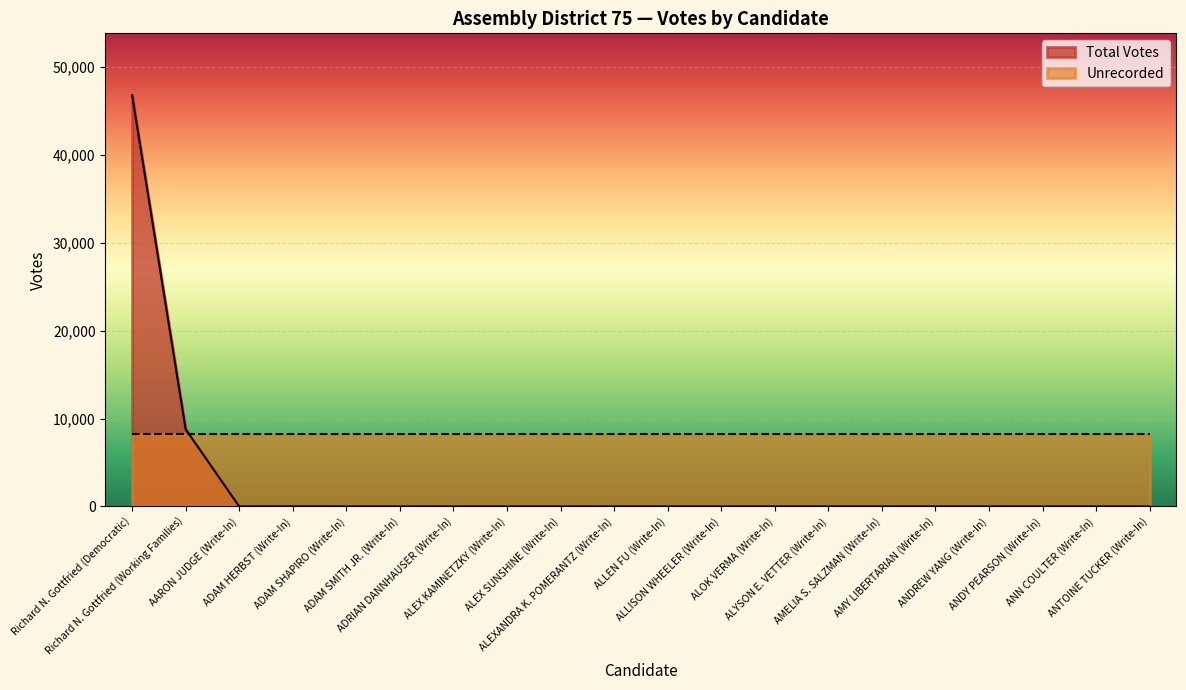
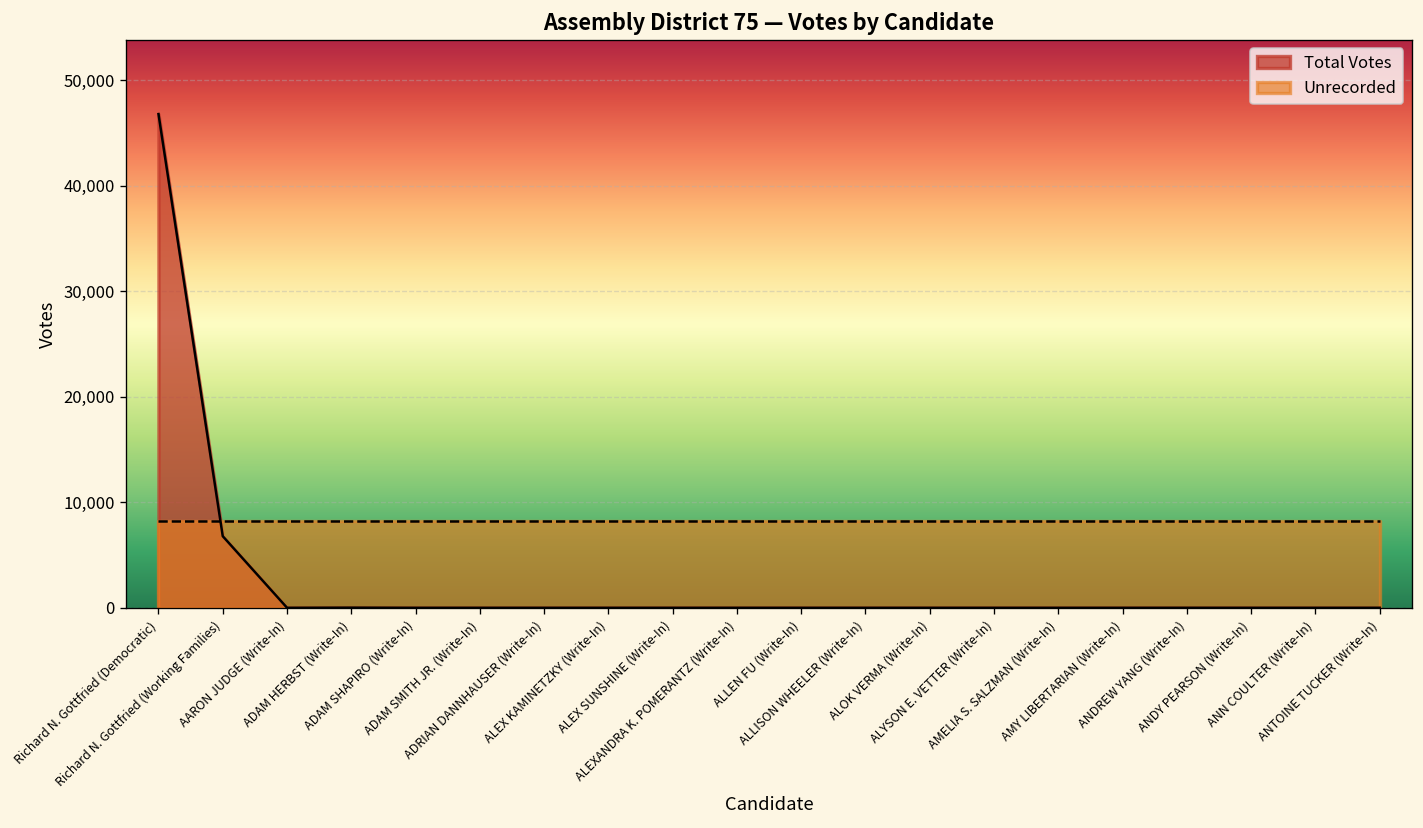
Total Votes, Richard N. Gottfried (Working Families): 9,000 -> 7,000
